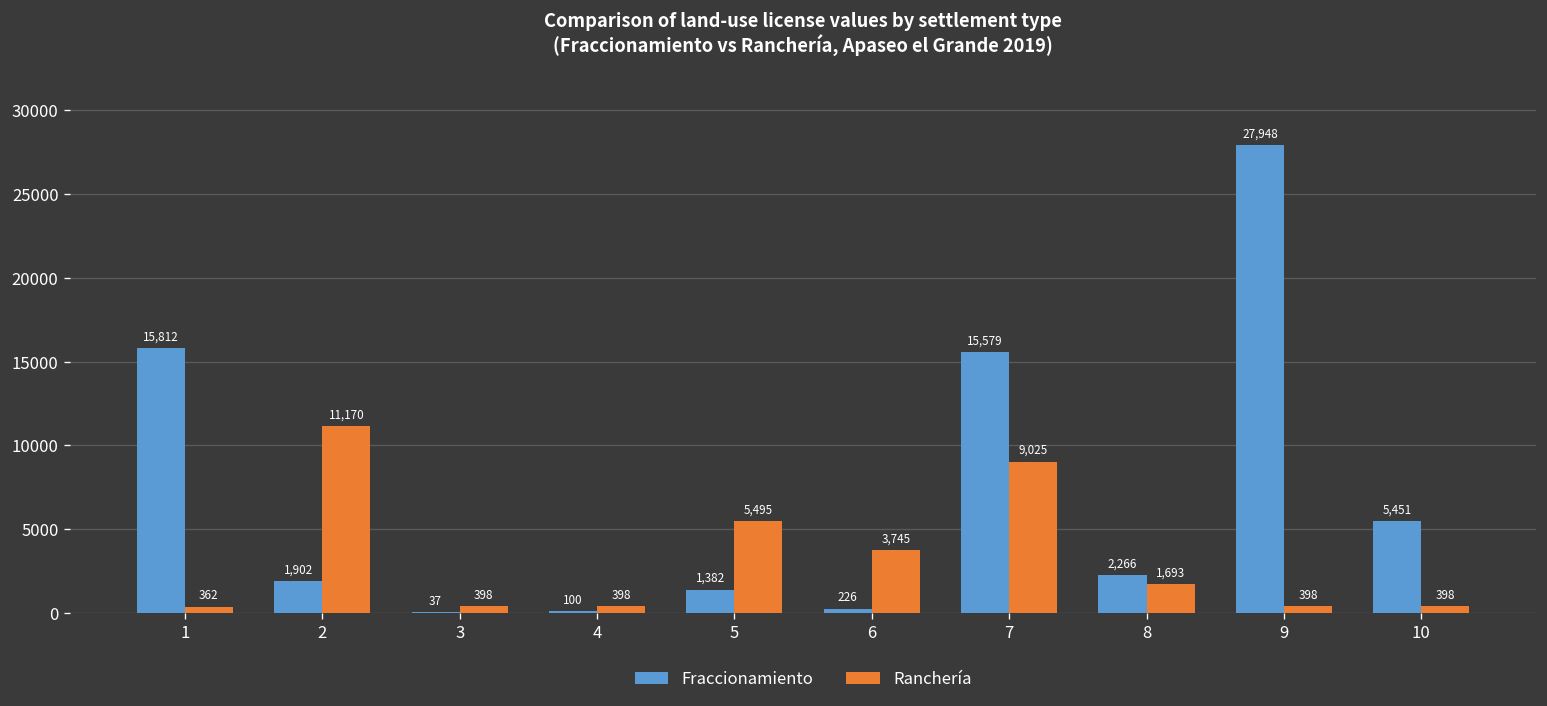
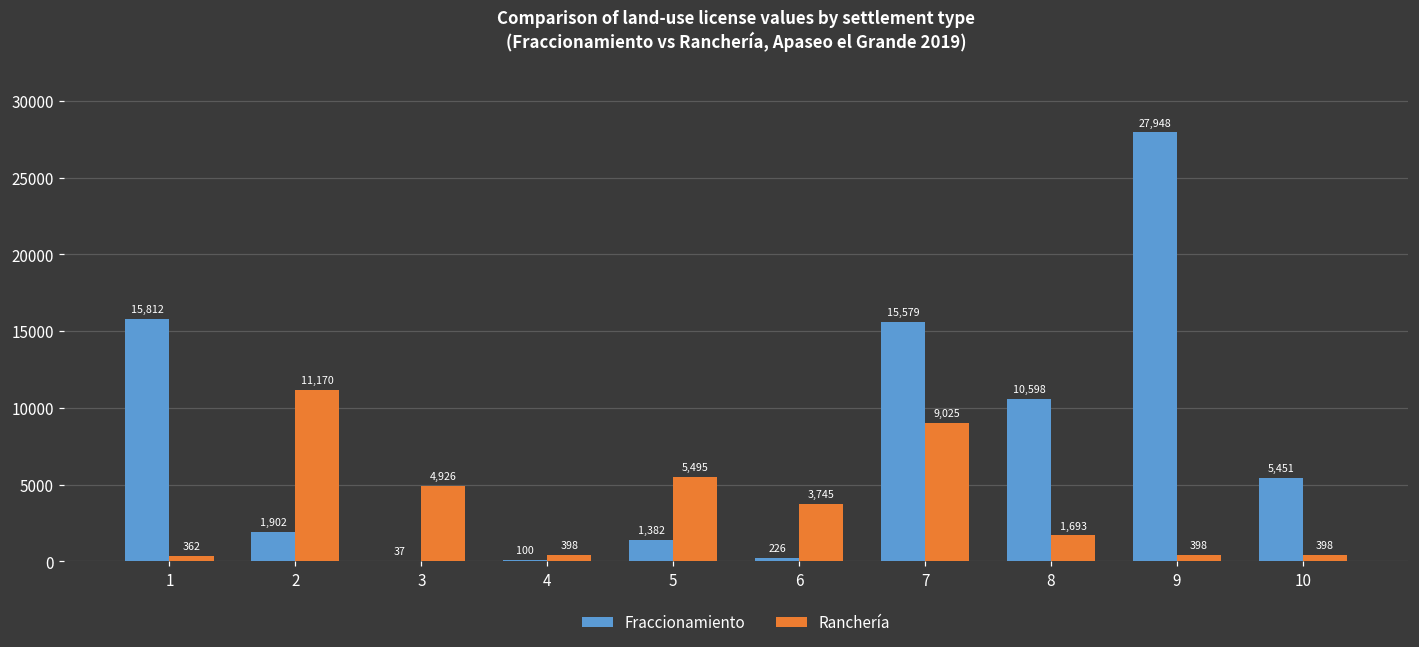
Ranchería, 3: 398 -> 4,926
Fraccionamiento, 8: 2,266 -> 10,598
